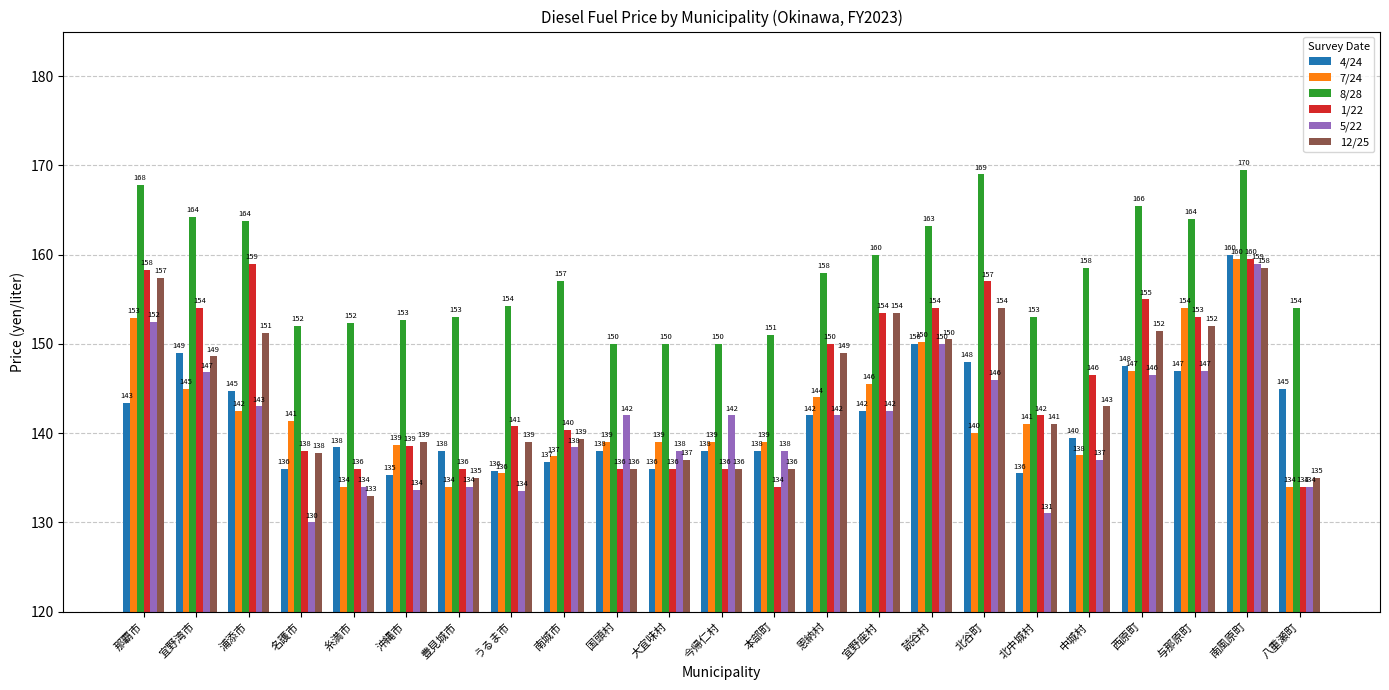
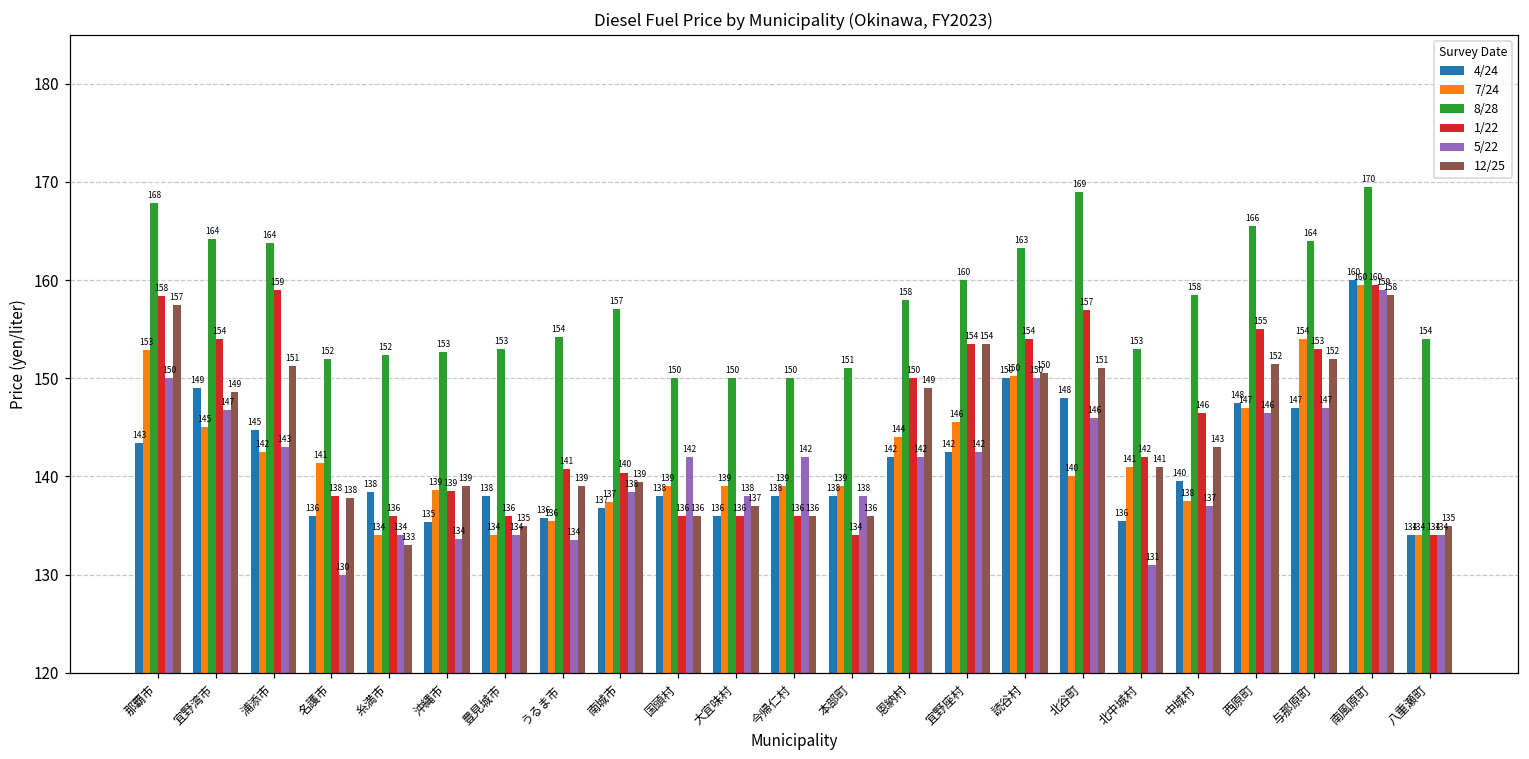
5/22, 那覇市: 152 -> 150
12/25, 北谷町: 154 -> 151
4/24, 八重瀬町: 145 -> 134
